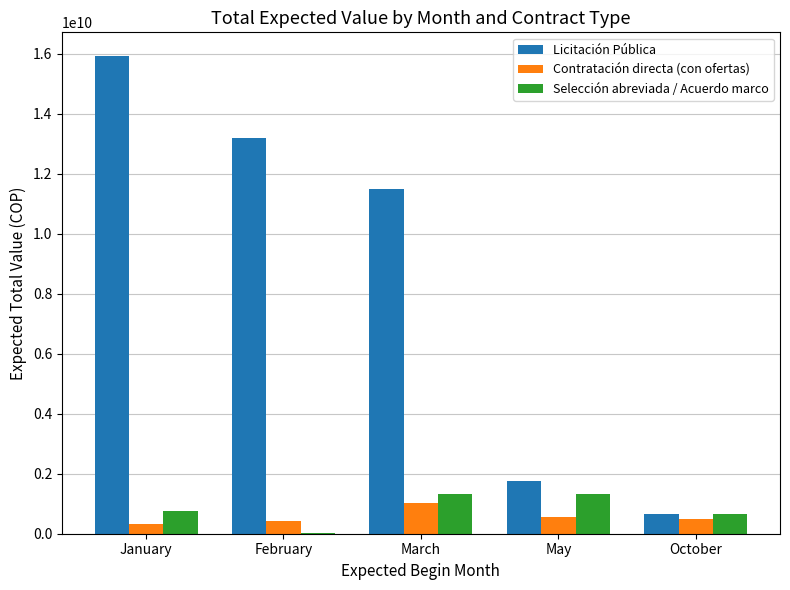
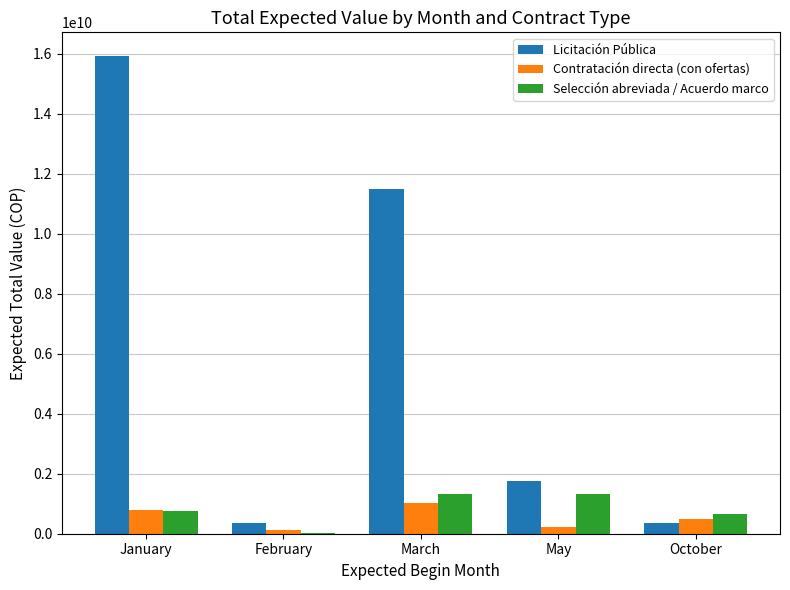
Contratación directa (con ofertas), January: 300000000 -> 800000000
Licitación Pública, February: 13200000000 -> 300000000
Contratación directa (con ofertas), February: 400000000 -> 100000000
Contratación directa (con ofertas), May: 600000000 -> 200000000
Licitación Pública, October: 600000000 -> 400000000
